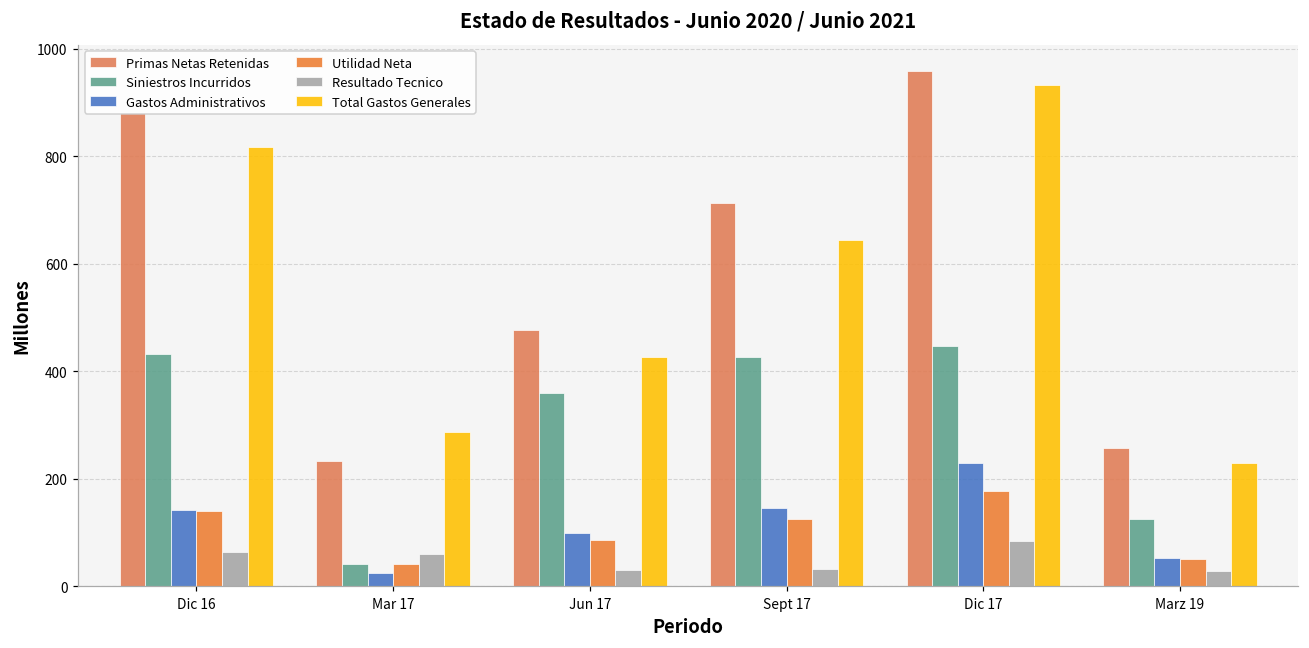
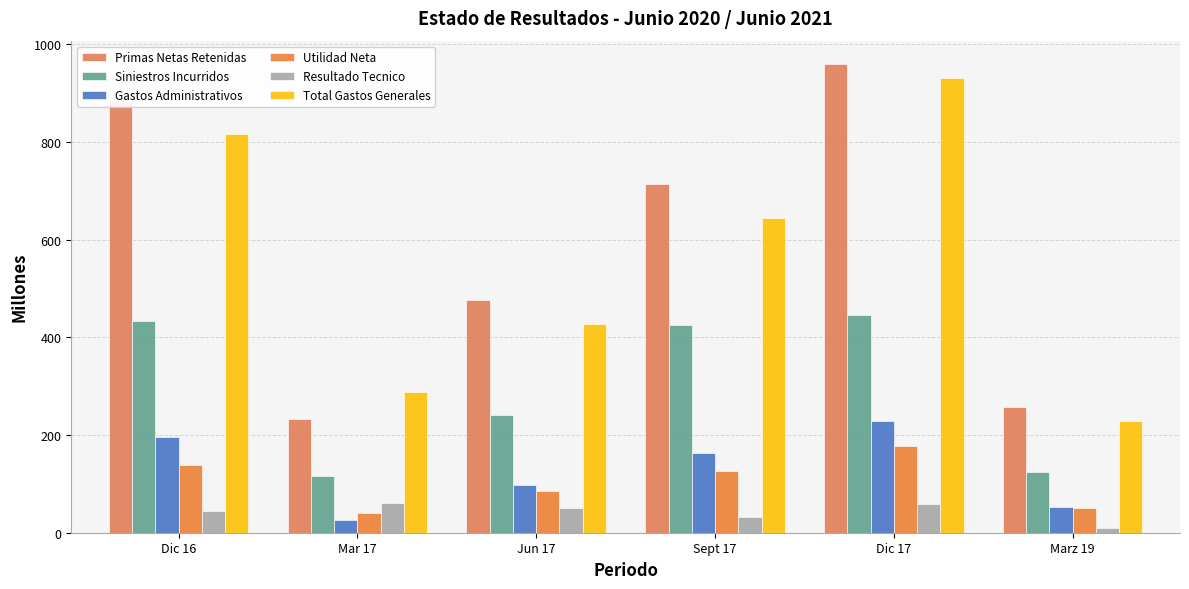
Gastos Administrativos, Dic 16: 140 -> 200
Resultado Tecnico, Dic 16: 60 -> 40
Siniestros Incurridos, Mar 17: 40 -> 120
Siniestros Incurridos, Jun 17: 360 -> 240
Resultado Tecnico, Jun 17: 30 -> 50
Gastos Administrativos, Sept 17: 140 -> 160
Resultado Tecnico, Dic 17: 80 -> 60
Resultado Tecnico, Marz 19: 30 -> 10
